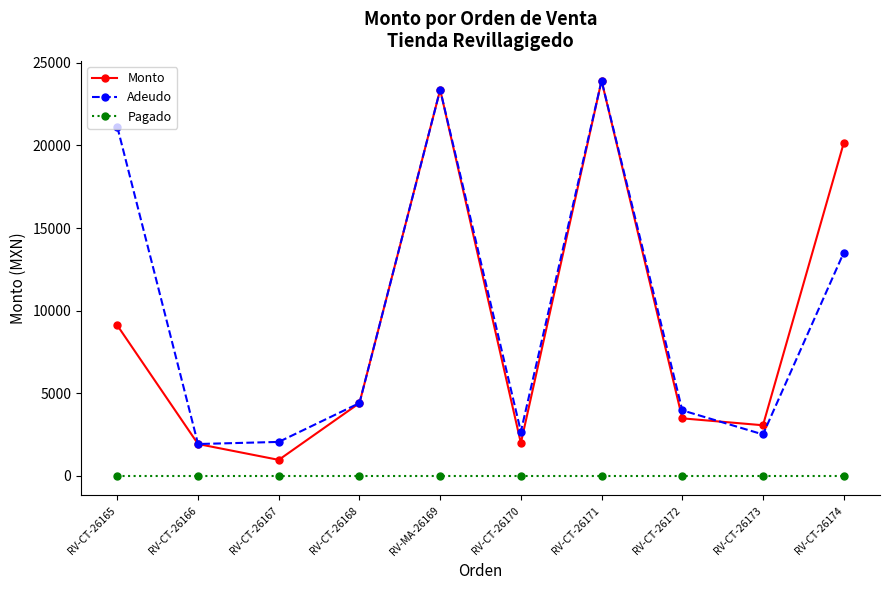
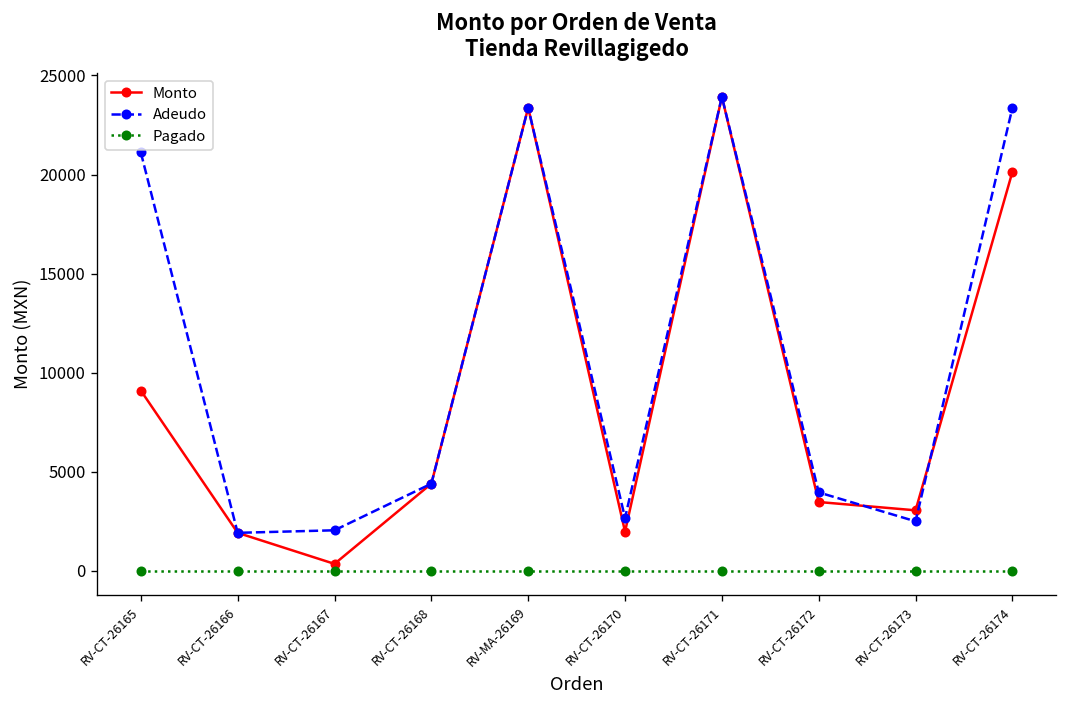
Monto, RV-CT-26167: 1000 -> 400
Adeudo, RV-CT-26174: 13500 -> 23400
